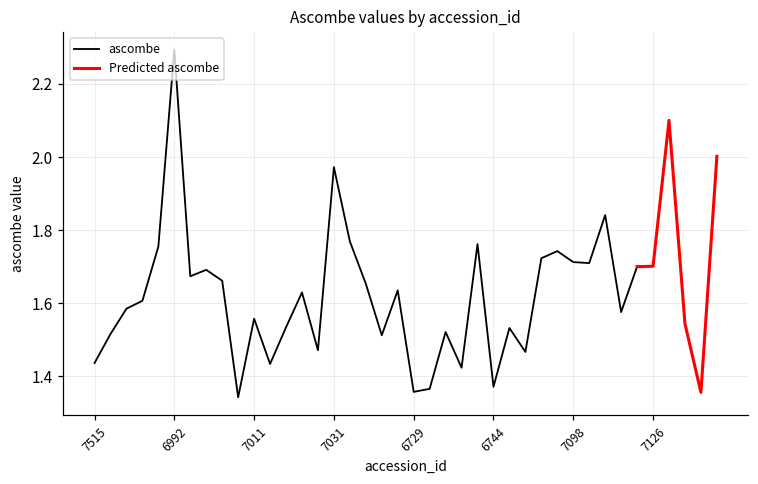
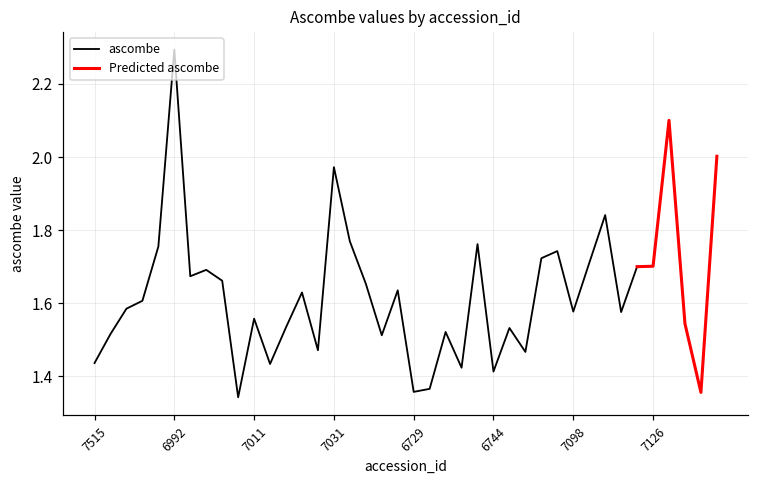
ascombe, 6744: 1.37 -> 1.41
ascombe, 7098: 1.71 -> 1.58
